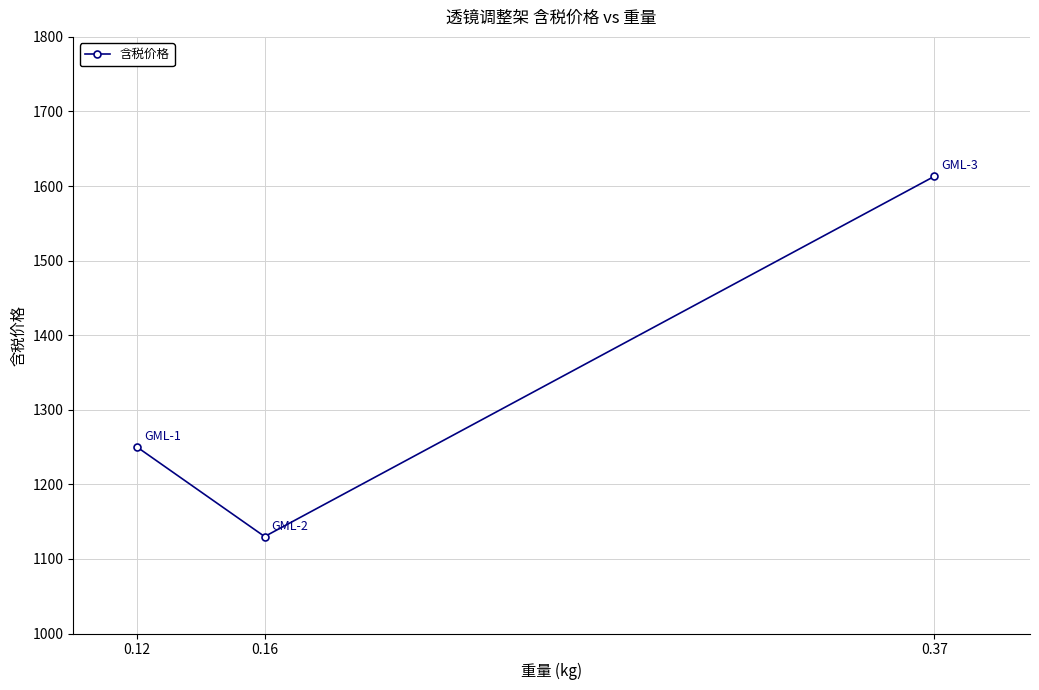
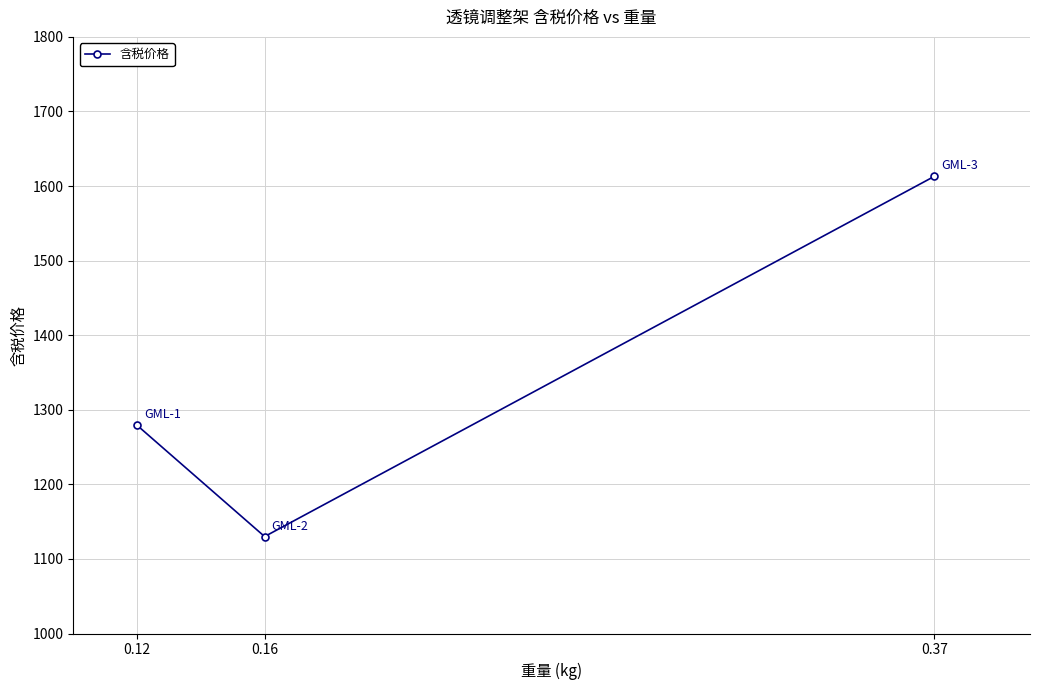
0.12: 1250 -> 1280
